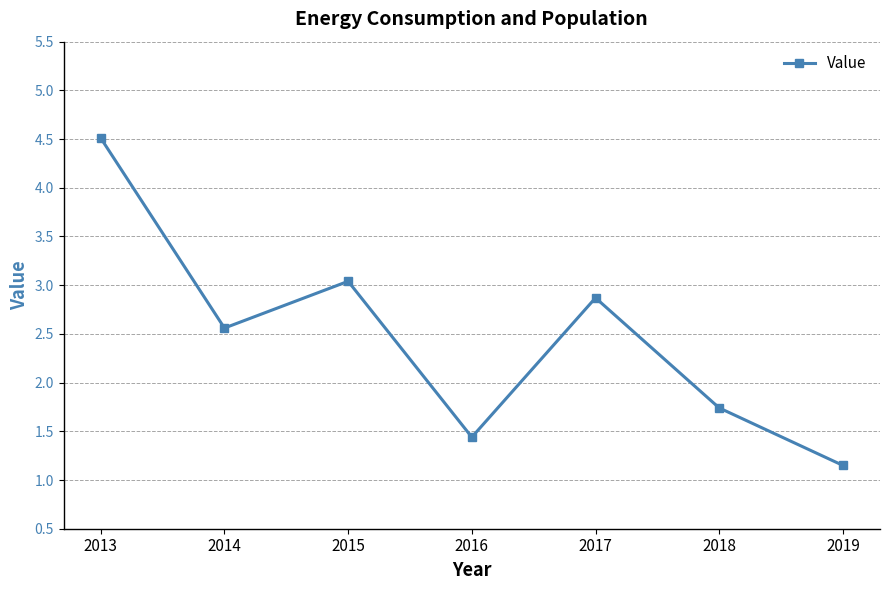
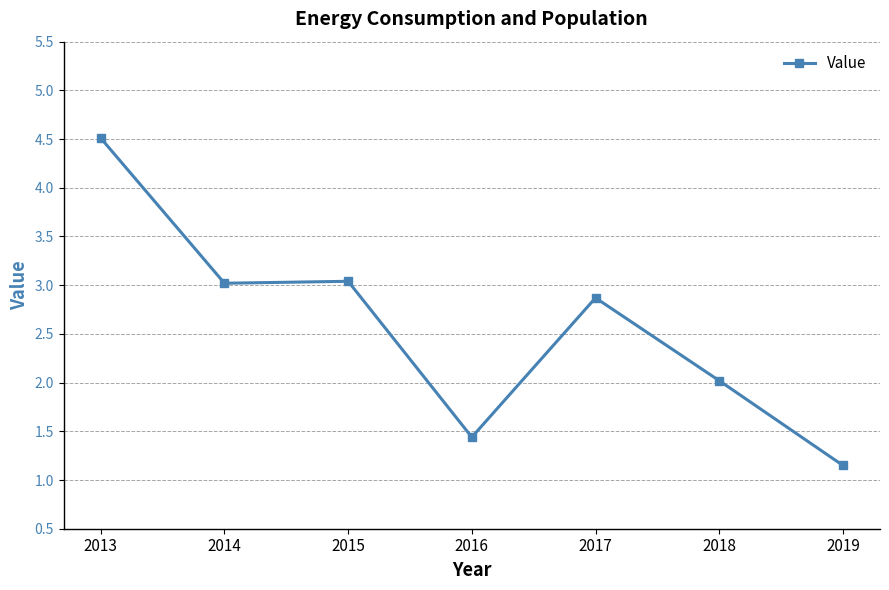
2014: 2.6 -> 3.0
2018: 1.7 -> 2.0
